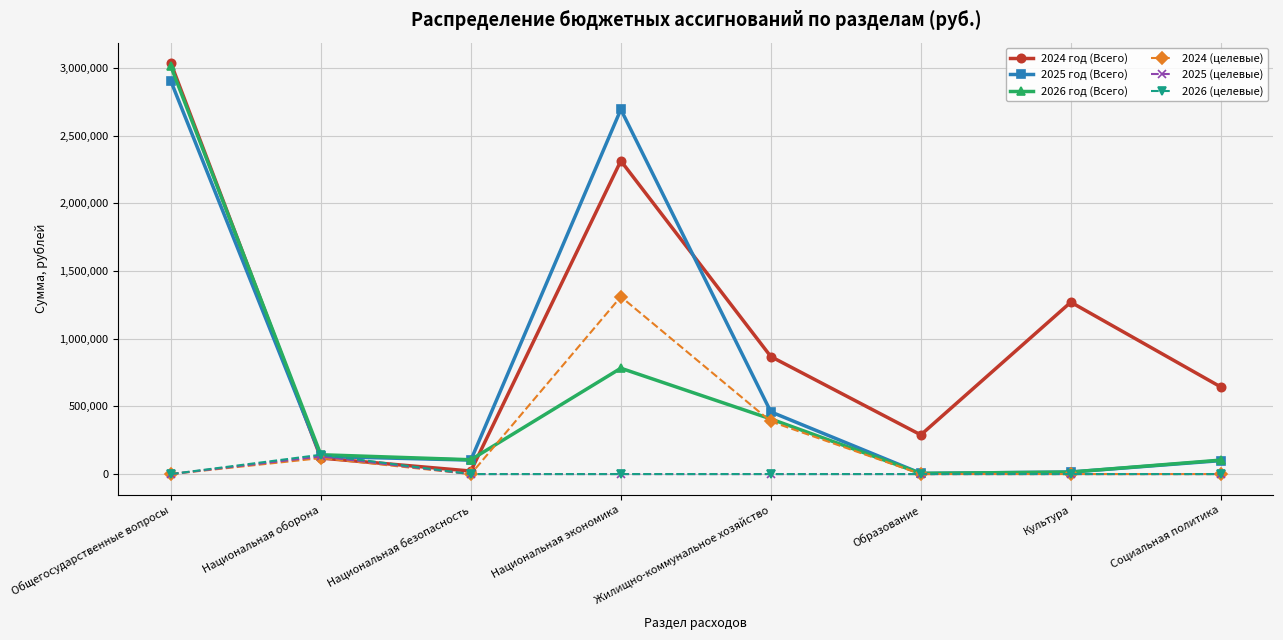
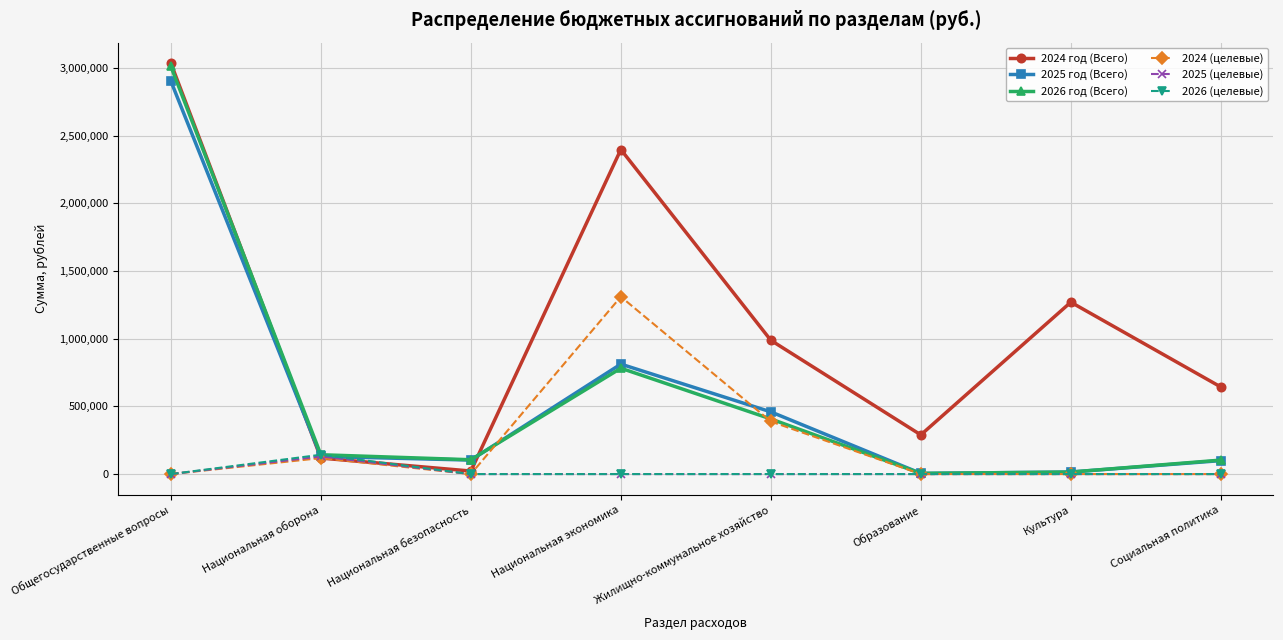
2024 год (Всего), Национальная экономика: 2,310,000 -> 2,400,000
2025 год (Всего), Национальная экономика: 2,690,000 -> 810,000
2024 год (Всего), Жилищно-коммунальное хозяйство: 870,000 -> 990,000
